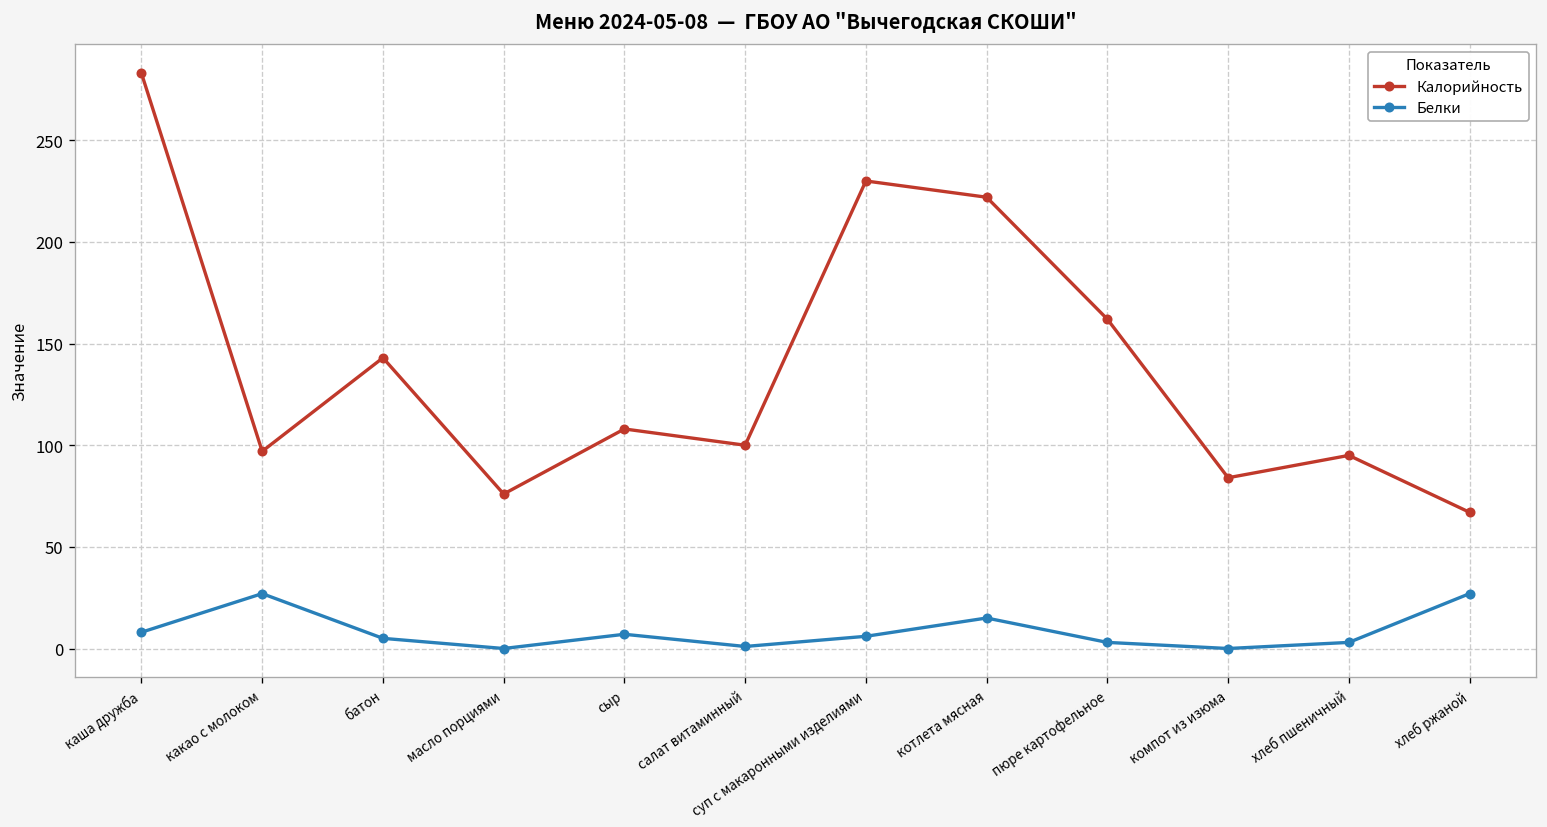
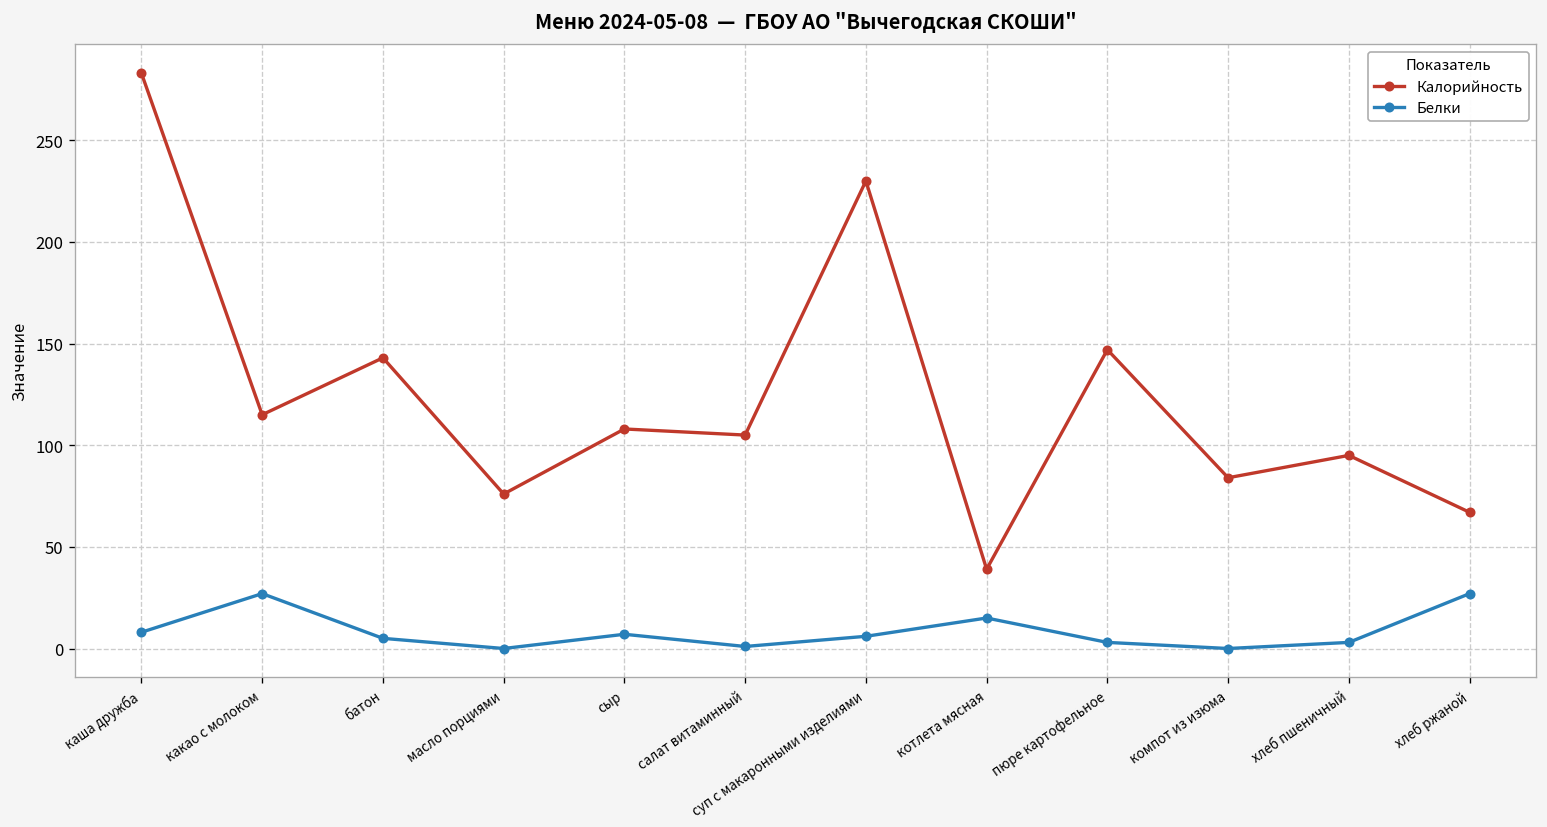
Калорийность, какао с молоком: 97 -> 115
Калорийность, салат витаминный: 100 -> 105
Калорийность, котлета мясная: 222 -> 39
Калорийность, пюре картофельное: 162 -> 147
